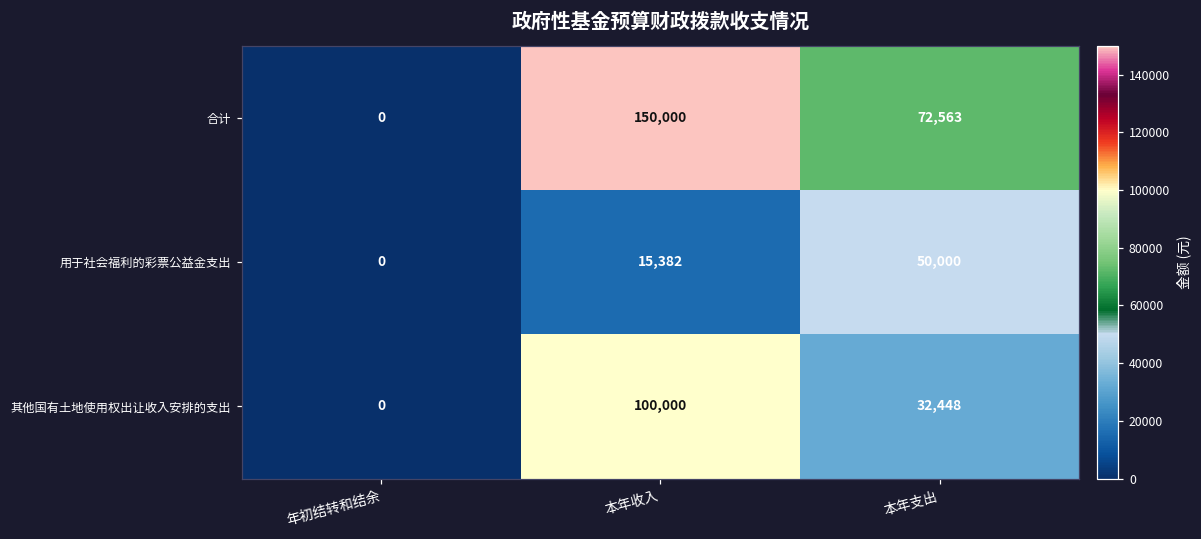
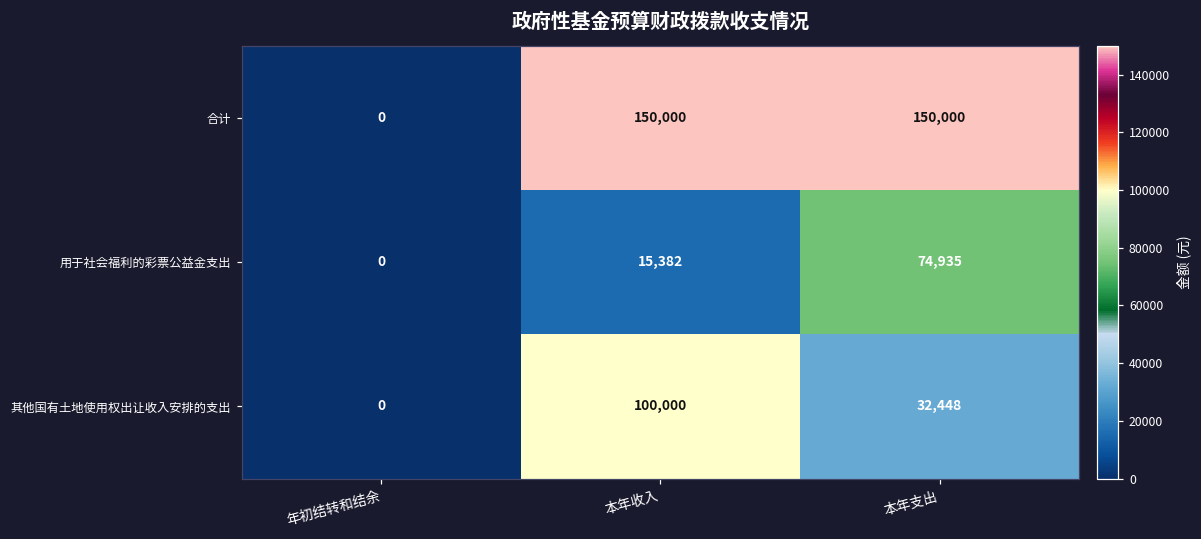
合计, 本年支出: 72,563 -> 150,000
用于社会福利的彩票公益金支出, 本年支出: 50,000 -> 74,935
